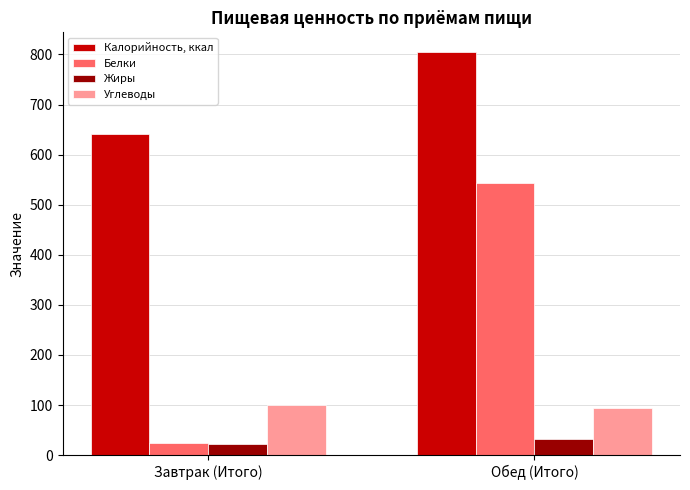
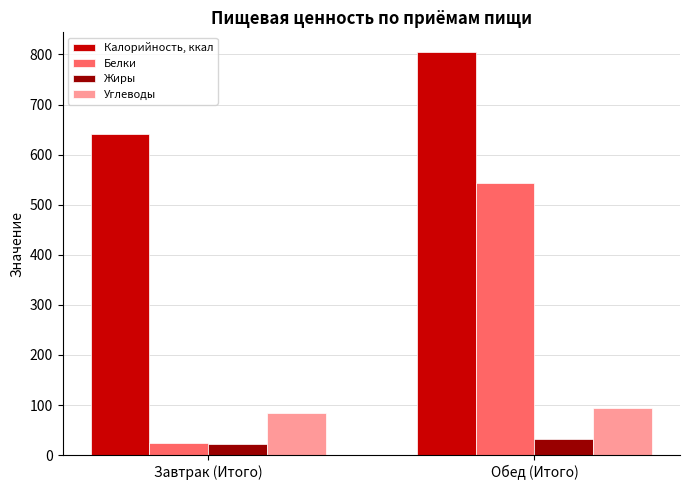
Углеводы, Завтрак (Итого): 100 -> 80
